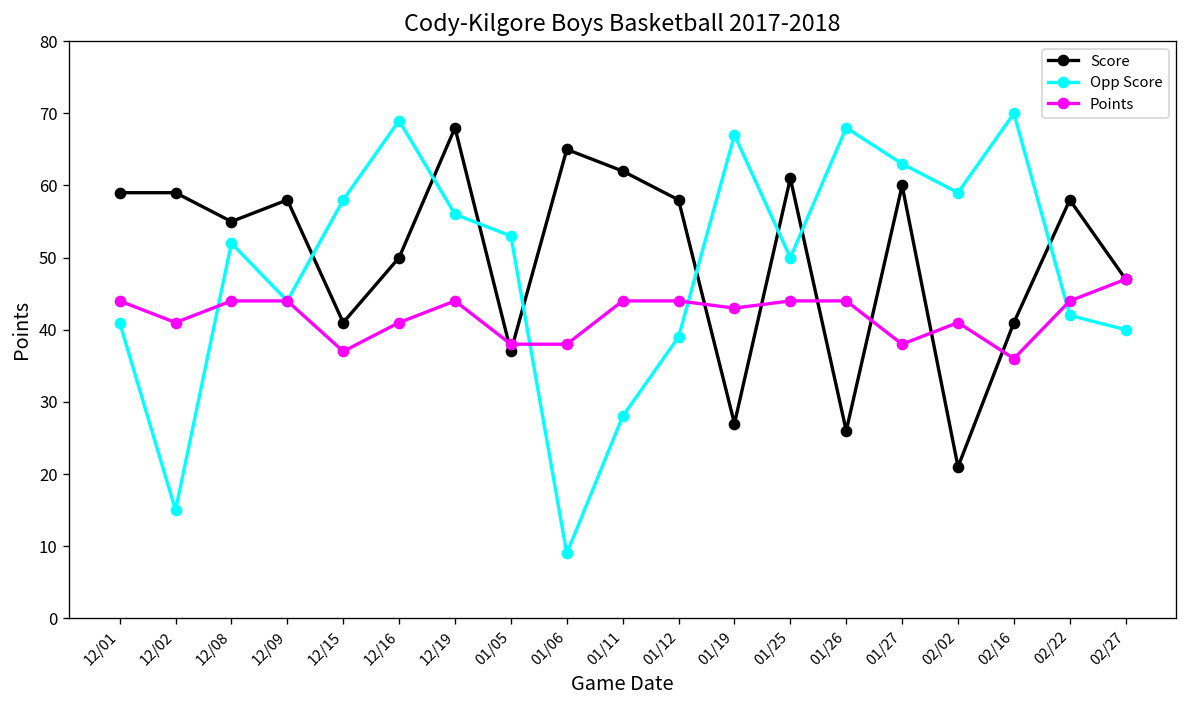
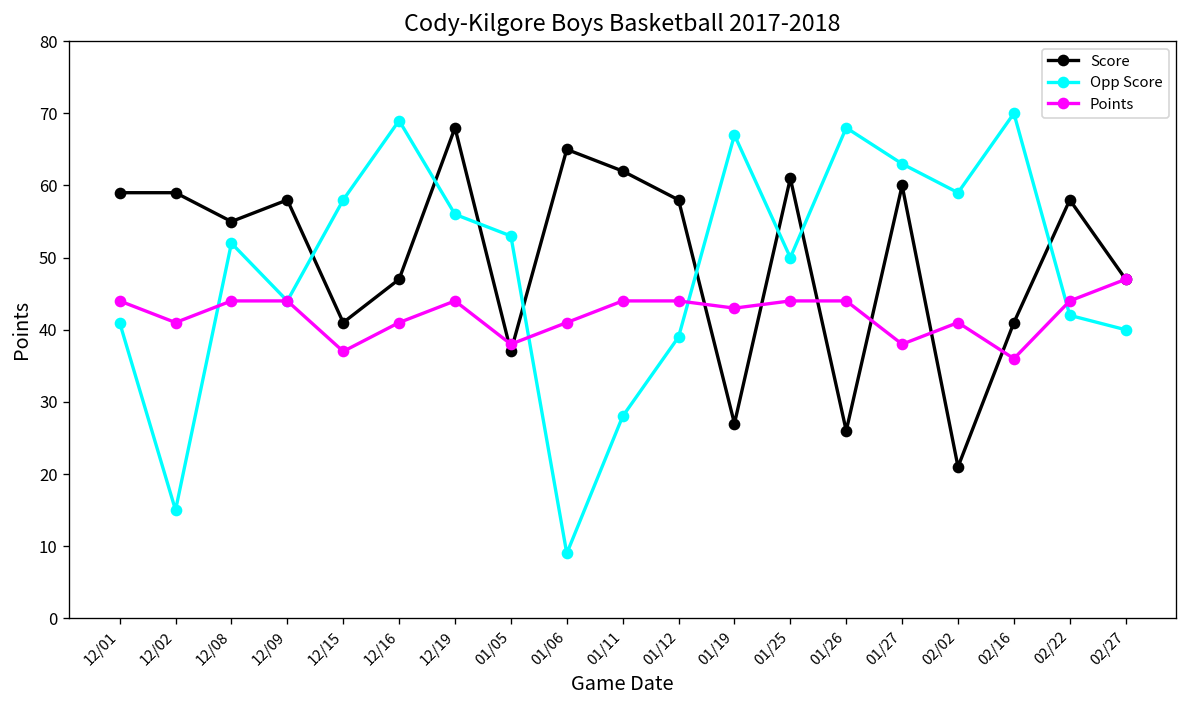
Score, 12/16: 50 -> 47
Points, 01/06: 38 -> 41
